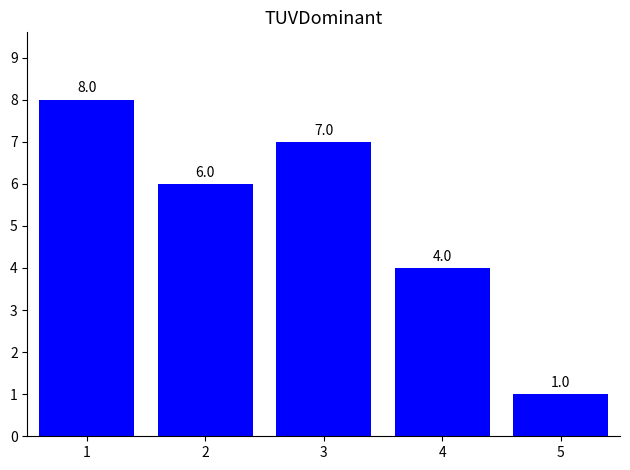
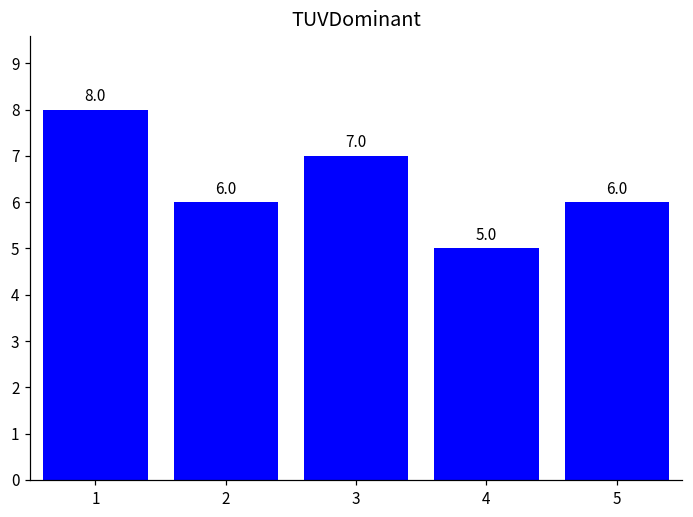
4: 4.0 -> 5.0
5: 1.0 -> 6.0
